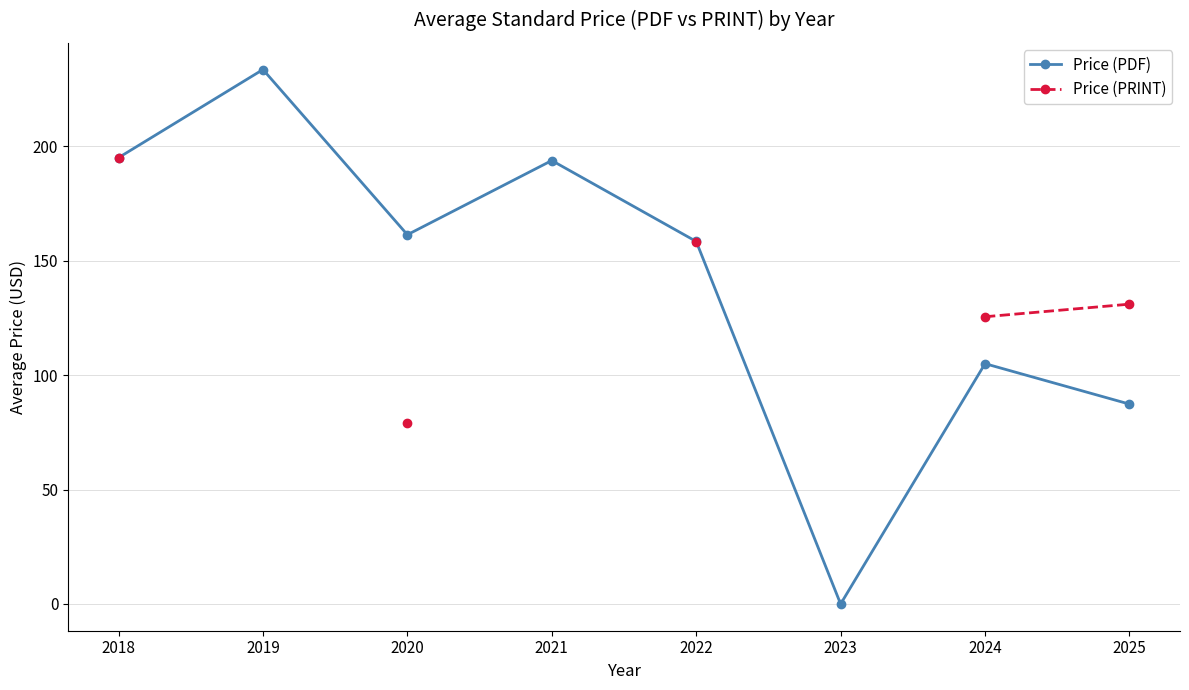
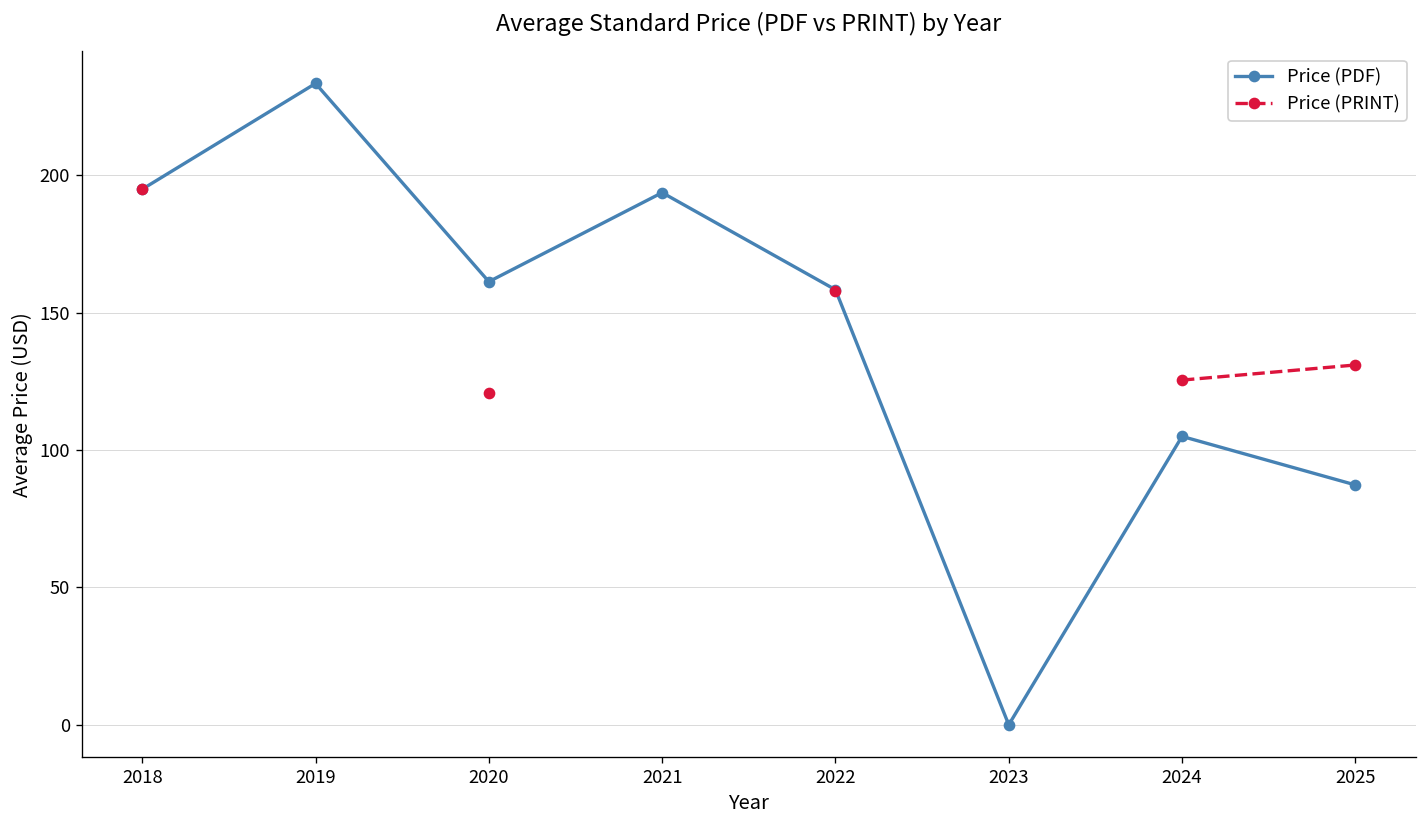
Price (PRINT), 2020: 79 -> 121
